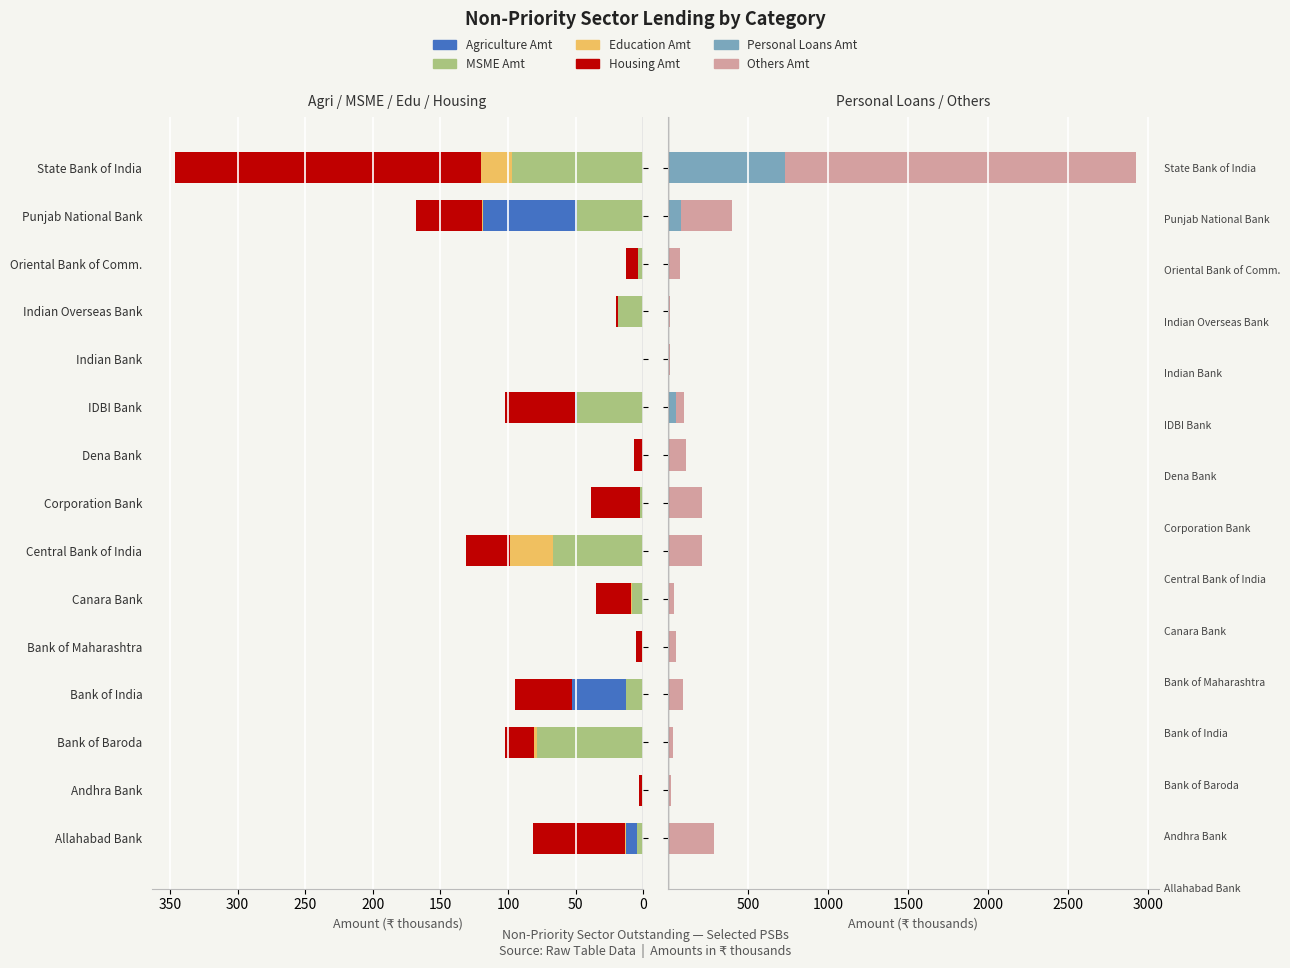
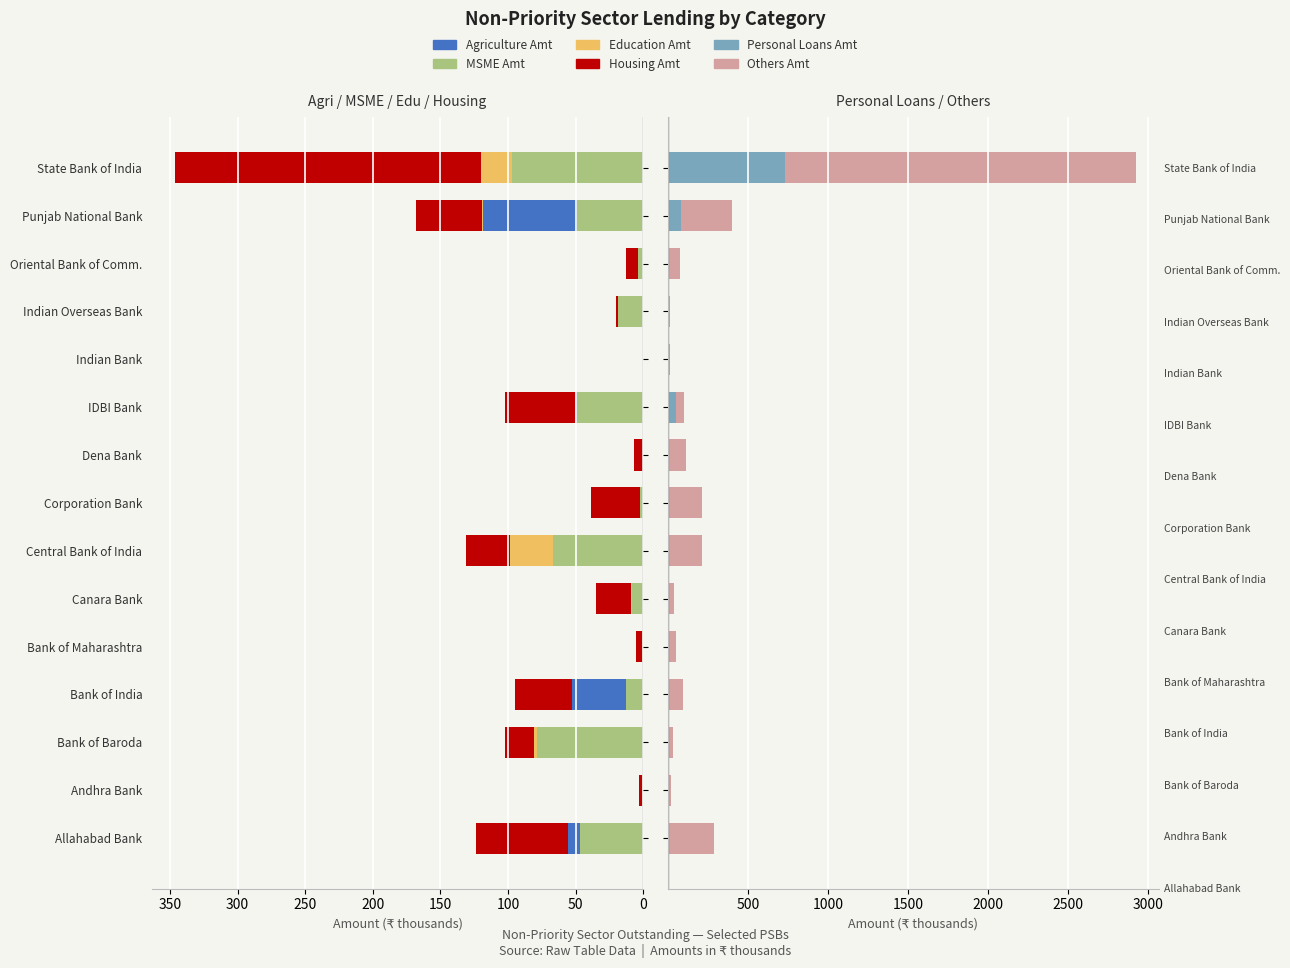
Agri / MSME / Edu / Housing, MSME Amt, Allahabad Bank: 4 -> 47
